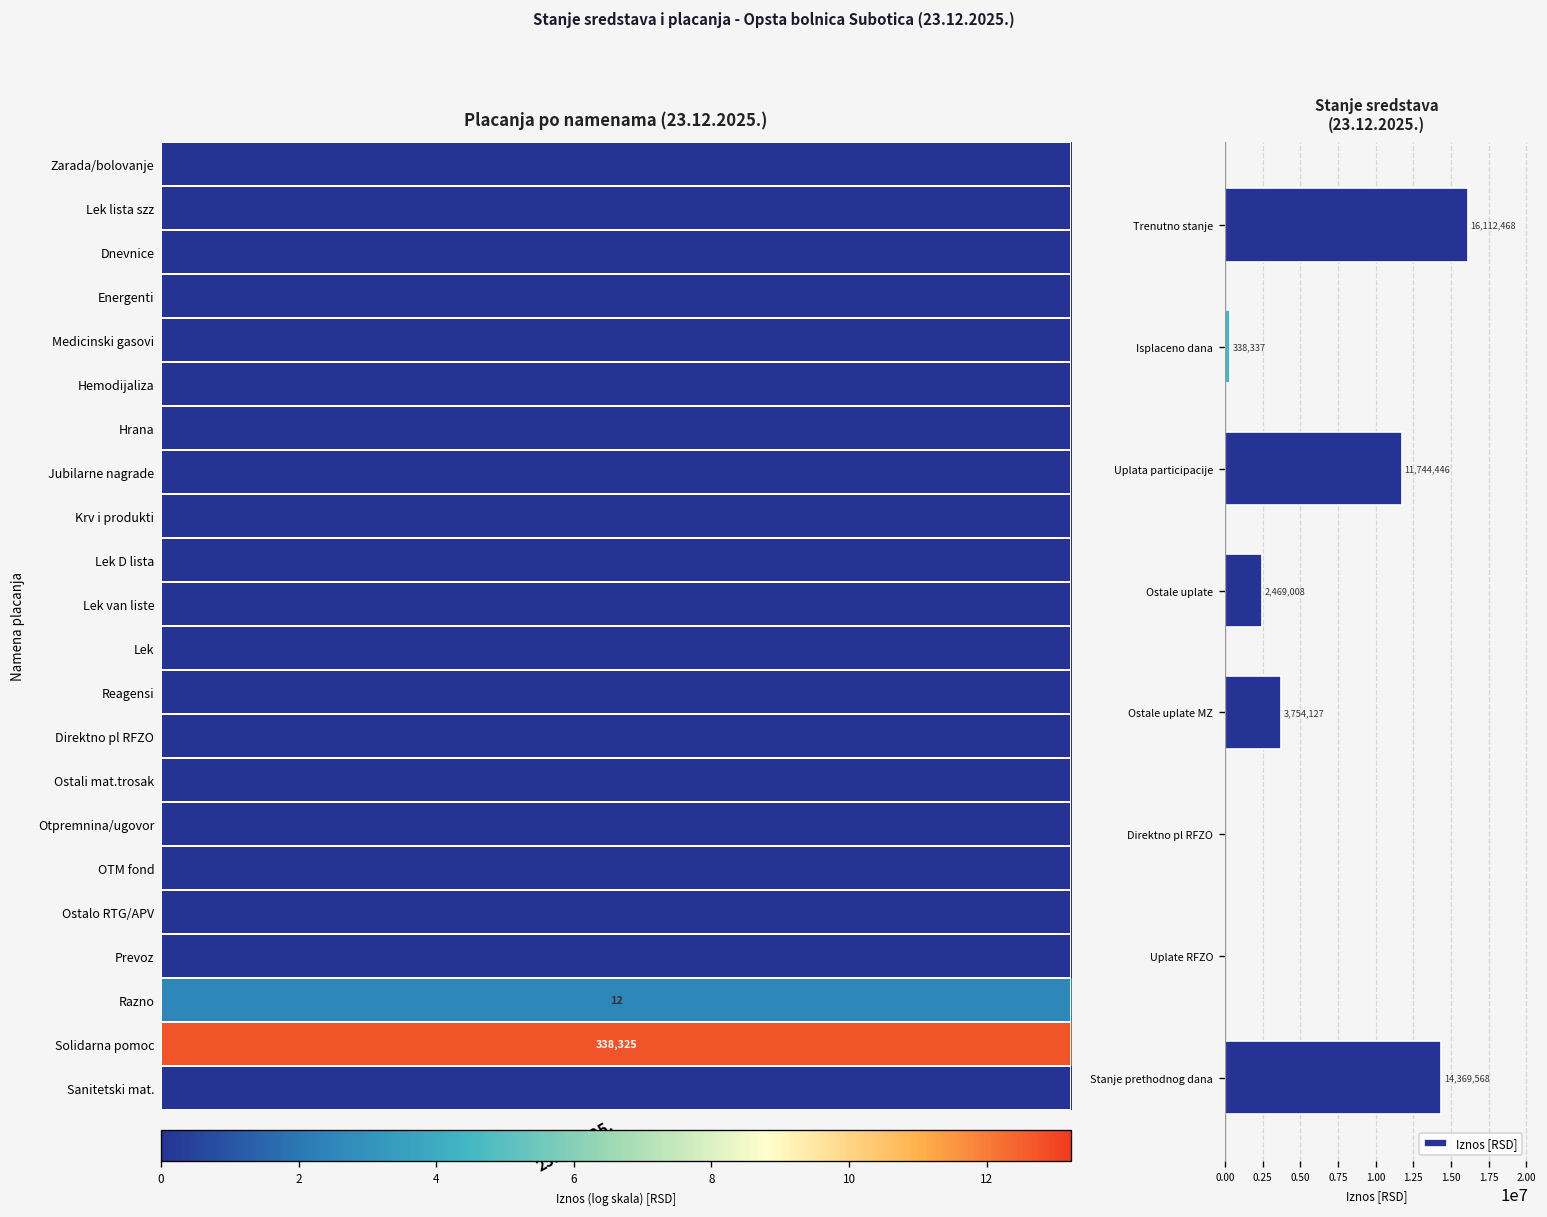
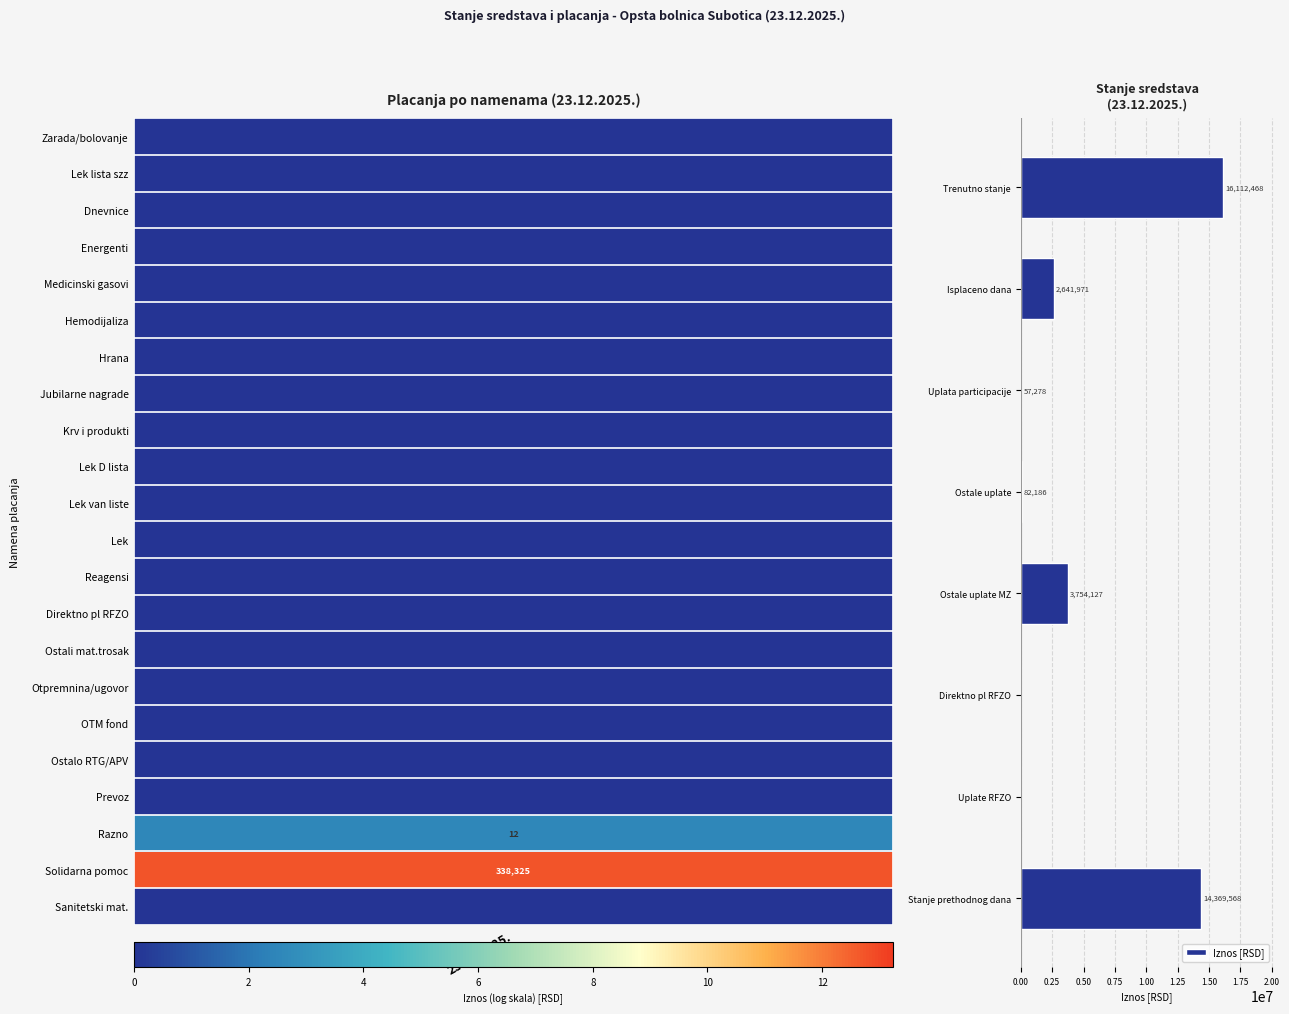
Isplaceno dana: 338,337 -> 2,641,971
Uplata participacije: 11,744,446 -> 57,278
Ostale uplate: 2,469,008 -> 82,186
